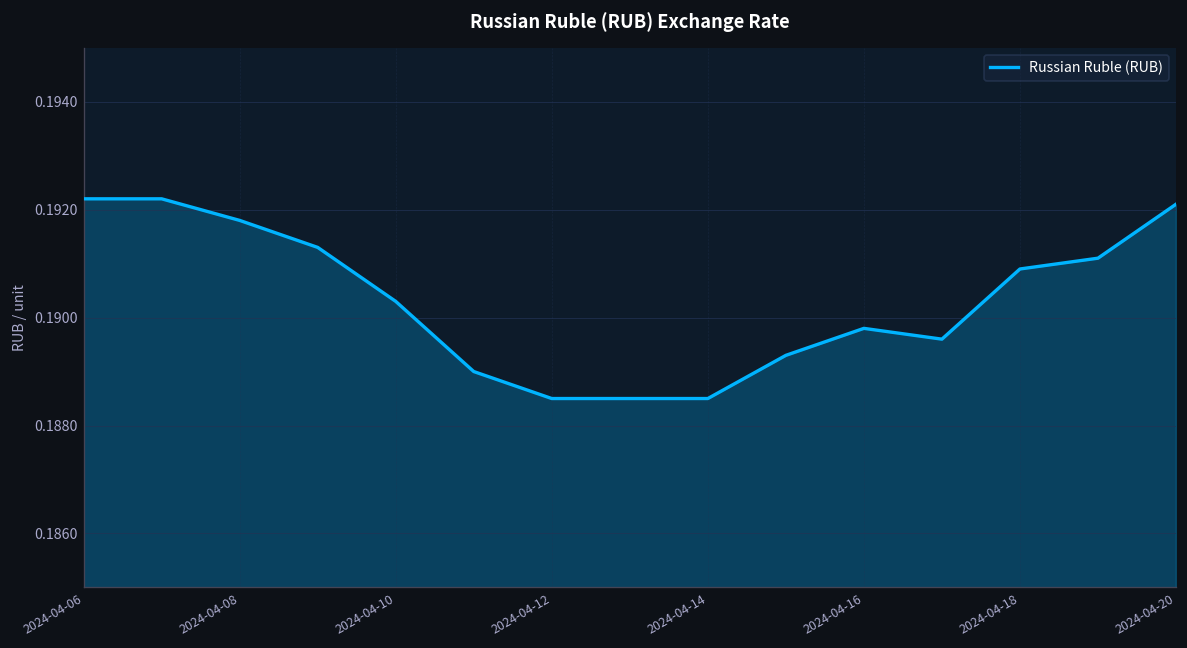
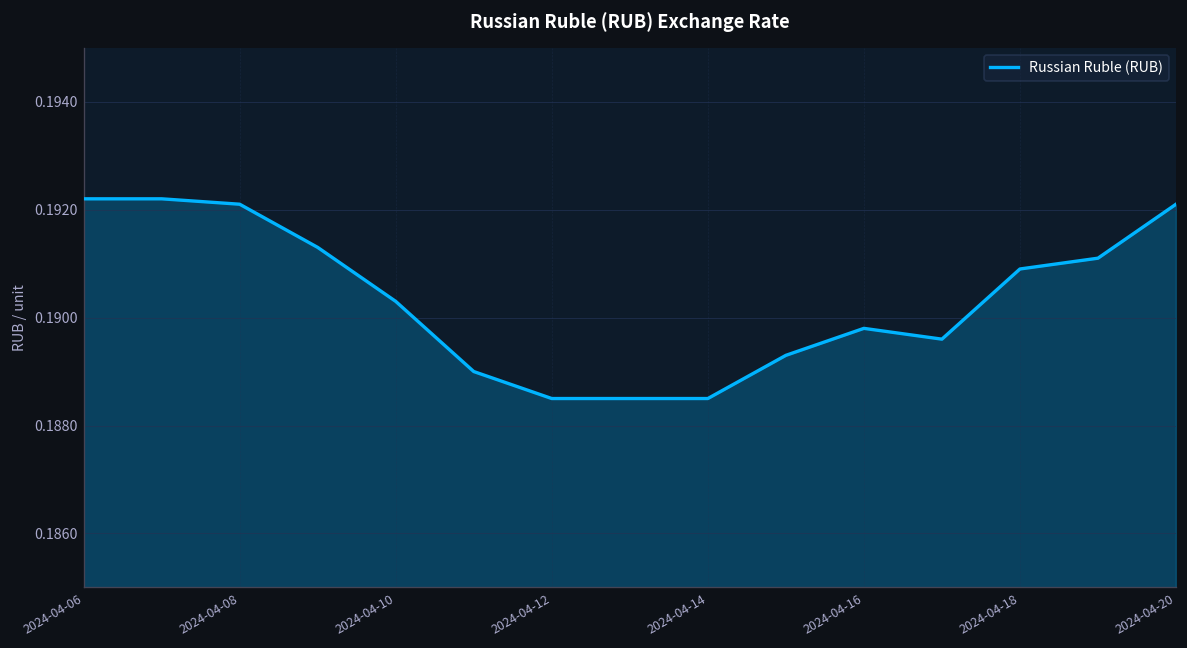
2024-04-08: 0.1918 -> 0.1921
